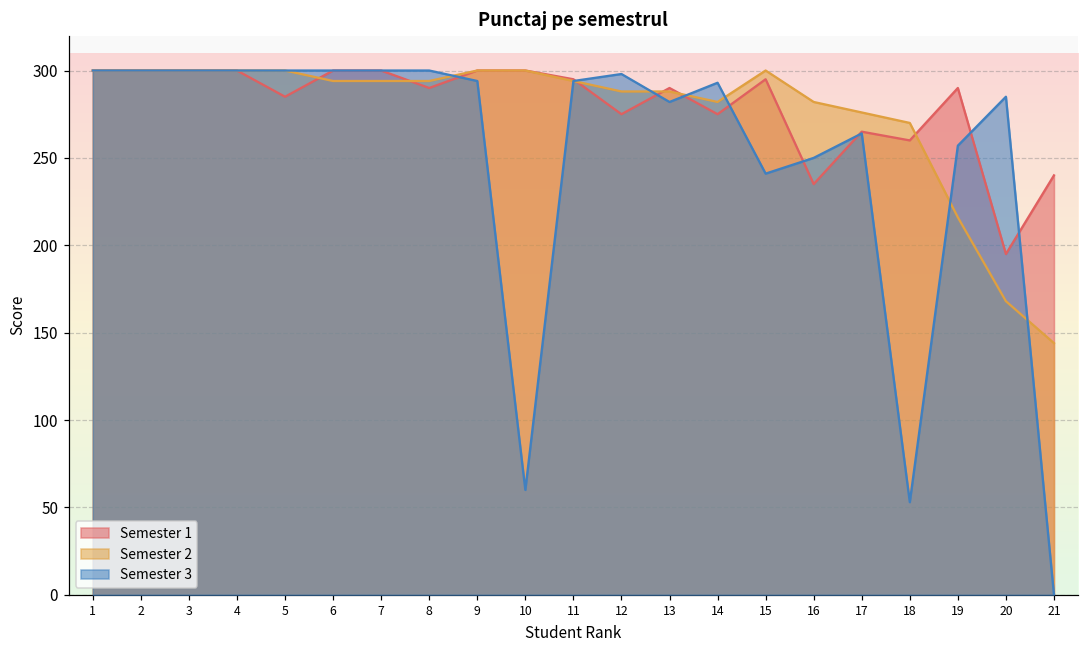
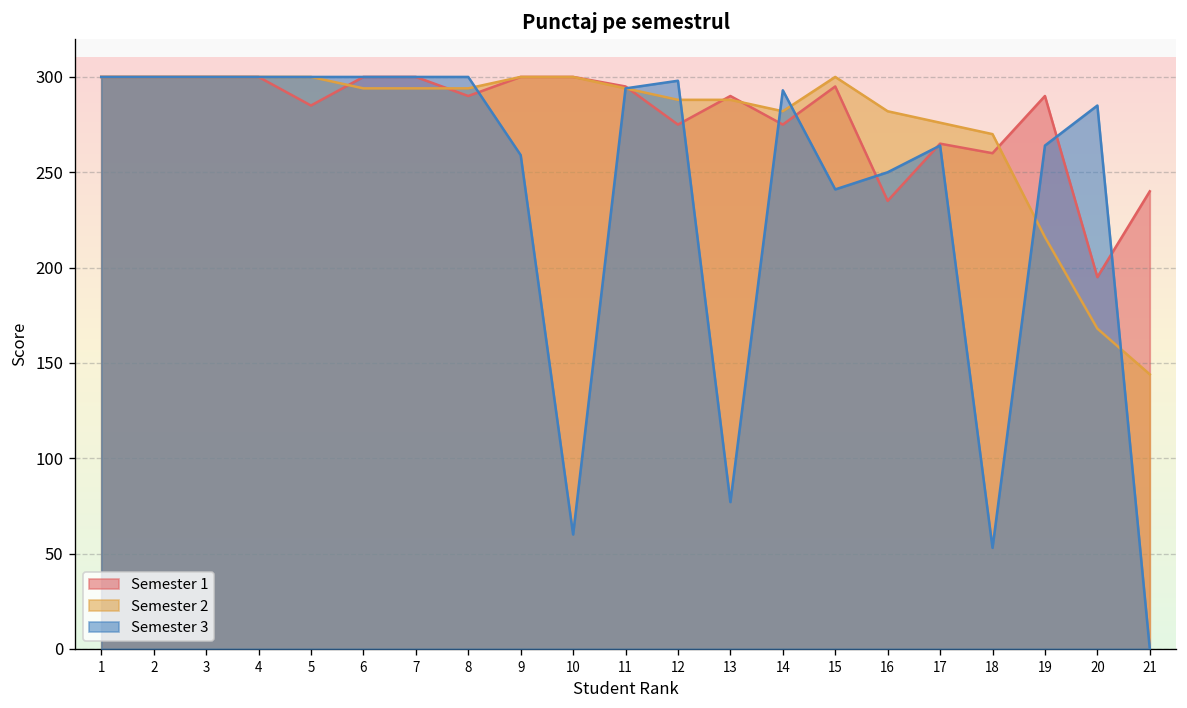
Semester 3, 9: 294 -> 259
Semester 3, 13: 282 -> 77
Semester 3, 19: 257 -> 264
